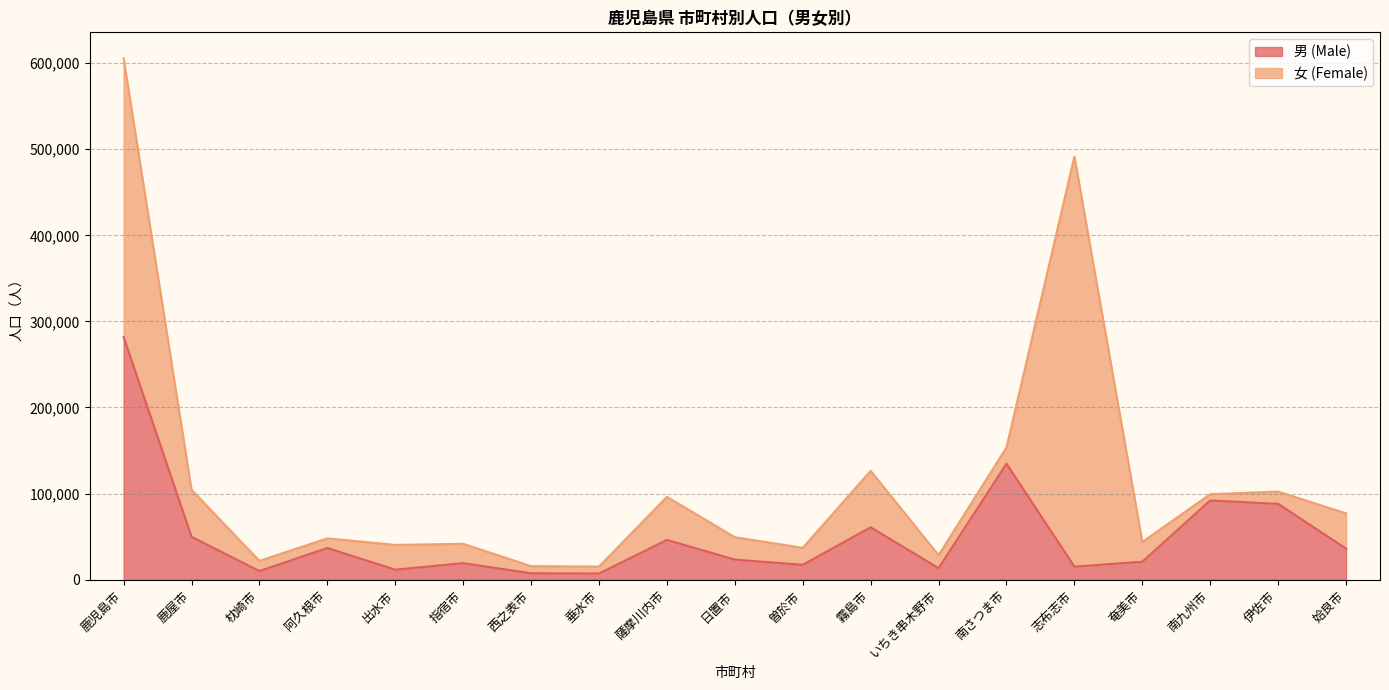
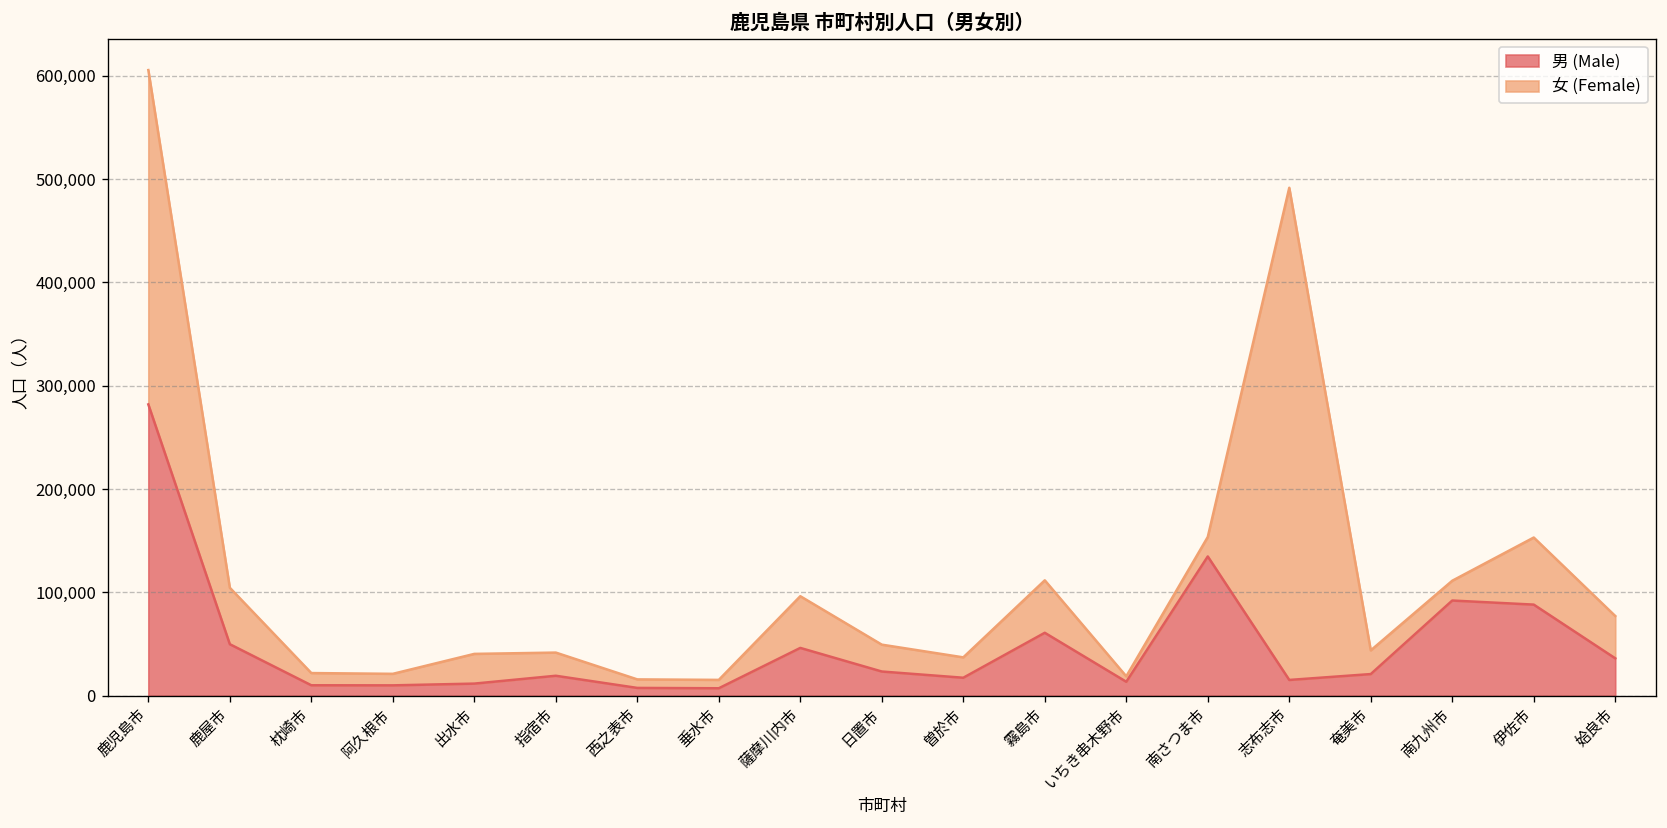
男 (Male), 阿久根市: 40,000 -> 10,000
女 (Female), 霧島市: 70,000 -> 50,000
女 (Female), いちき串木野市: 20,000 -> 10,000
女 (Female), 南九州市: 10,000 -> 20,000
女 (Female), 伊佐市: 10,000 -> 60,000
